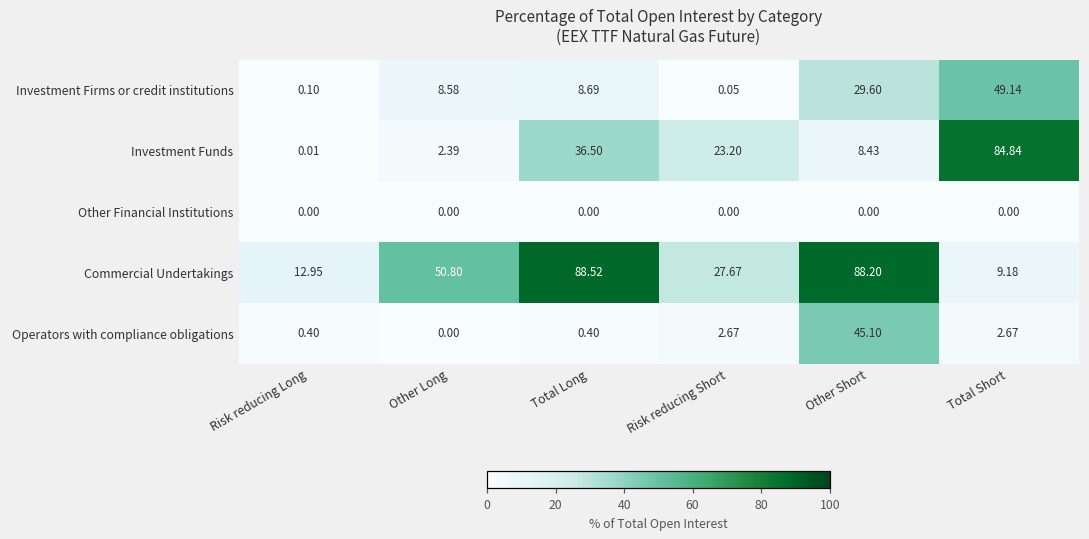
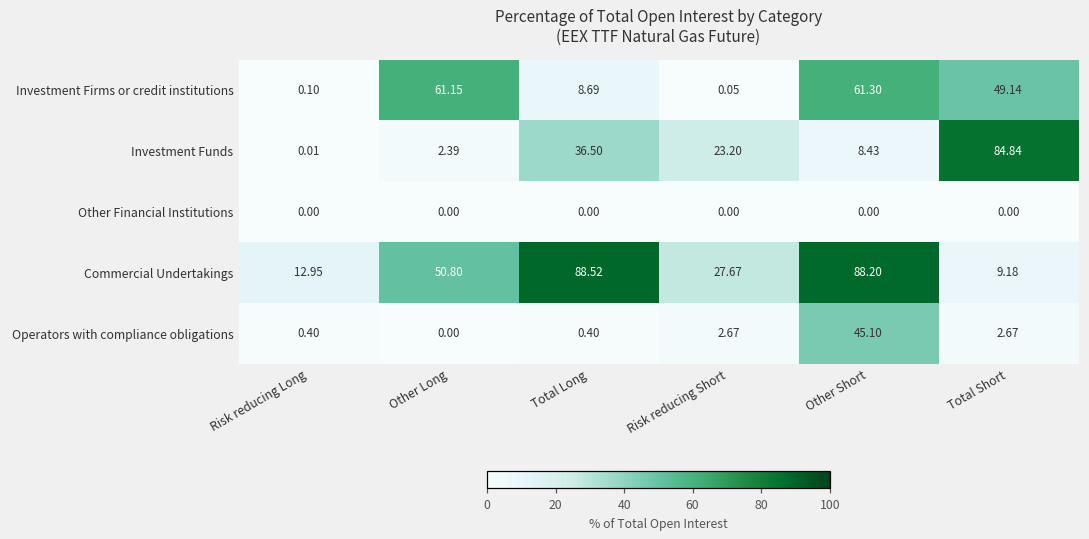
Investment Firms or credit institutions, Other Long: 8.58 -> 61.15
Investment Firms or credit institutions, Other Short: 29.60 -> 61.30
